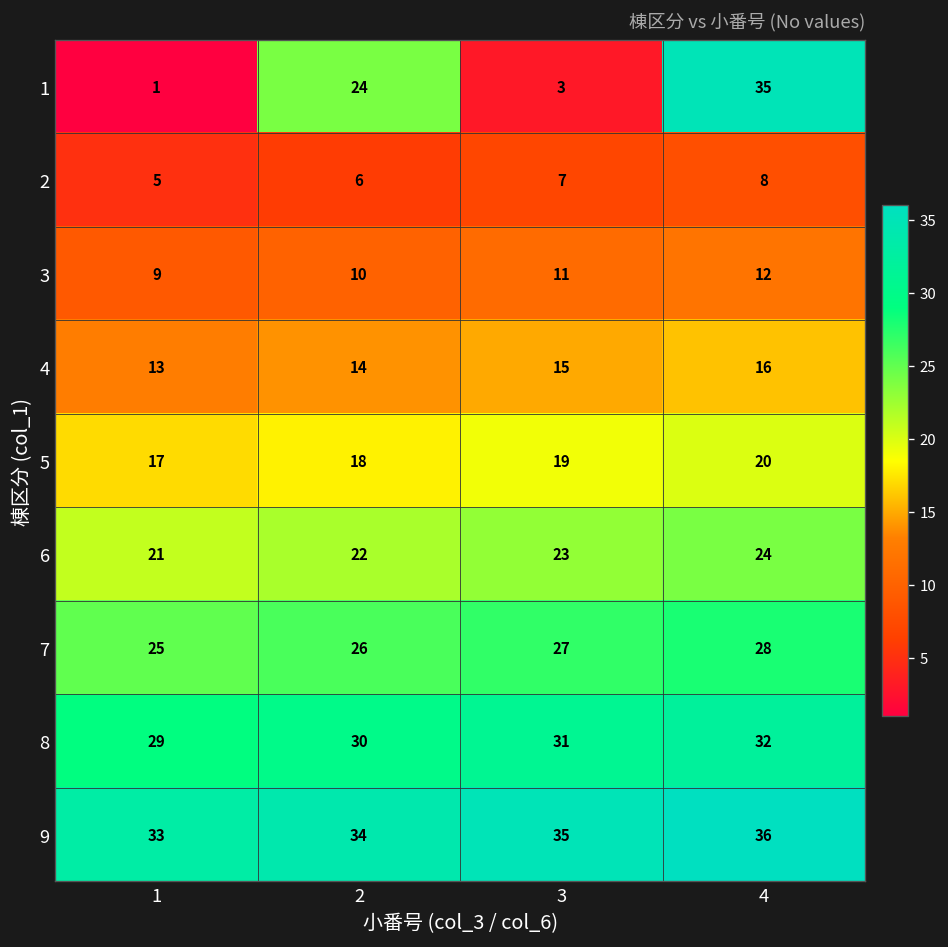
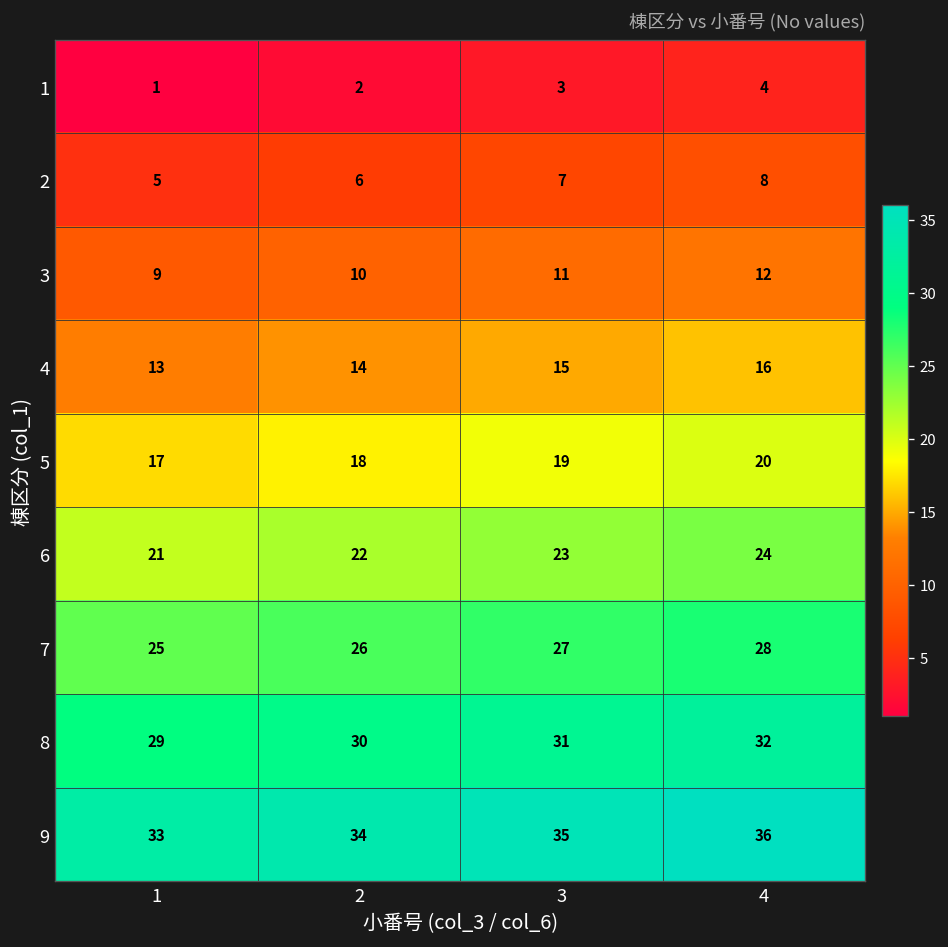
1, 2: 24 -> 2
1, 4: 35 -> 4
